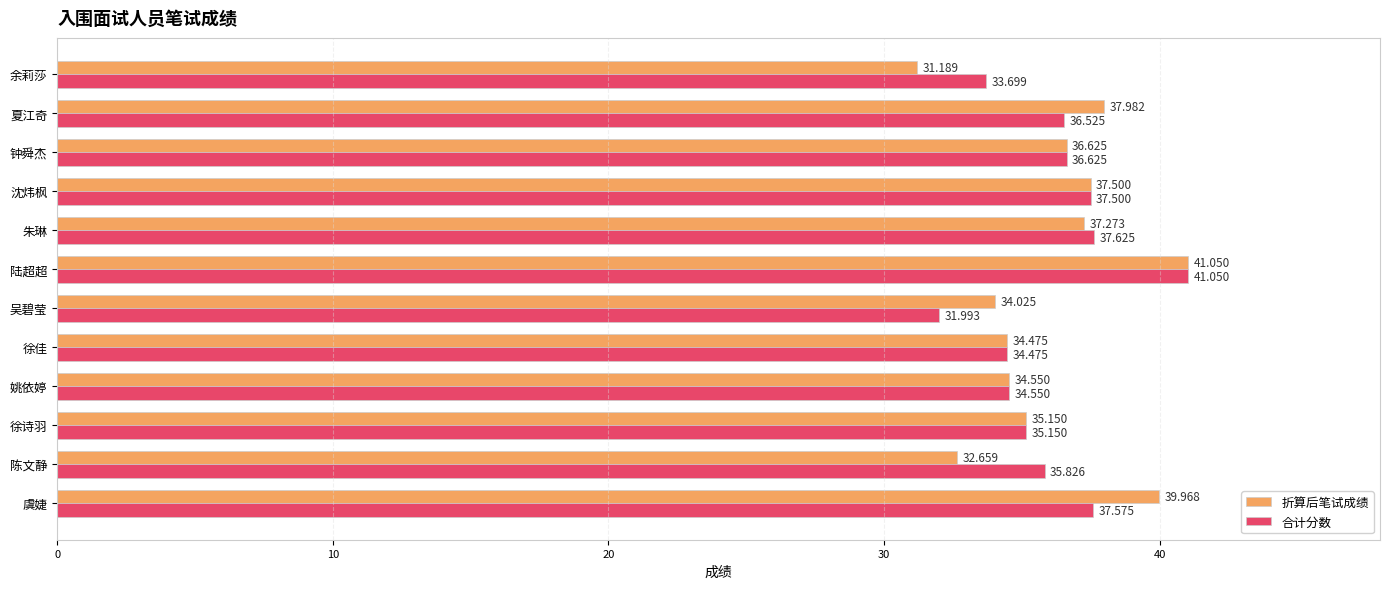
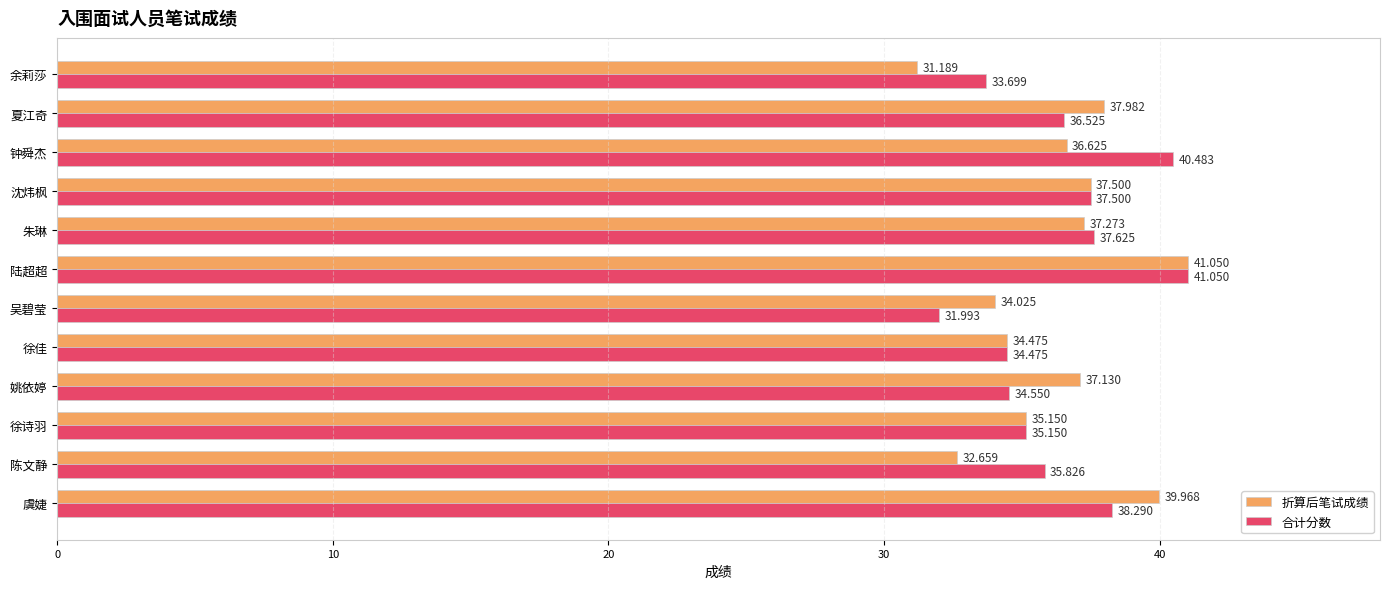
合计分数, 钟舜杰: 36.625 -> 40.483
折算后笔试成绩, 姚依婷: 34.550 -> 37.130
合计分数, 虞婕: 37.575 -> 38.290
